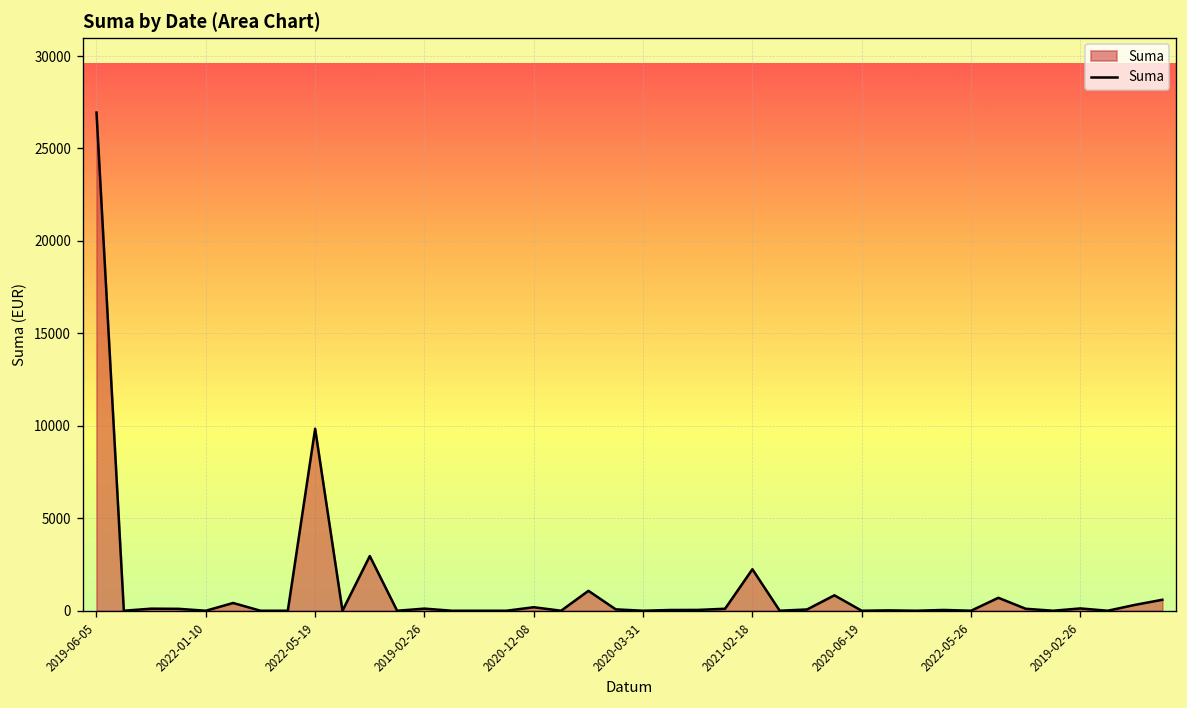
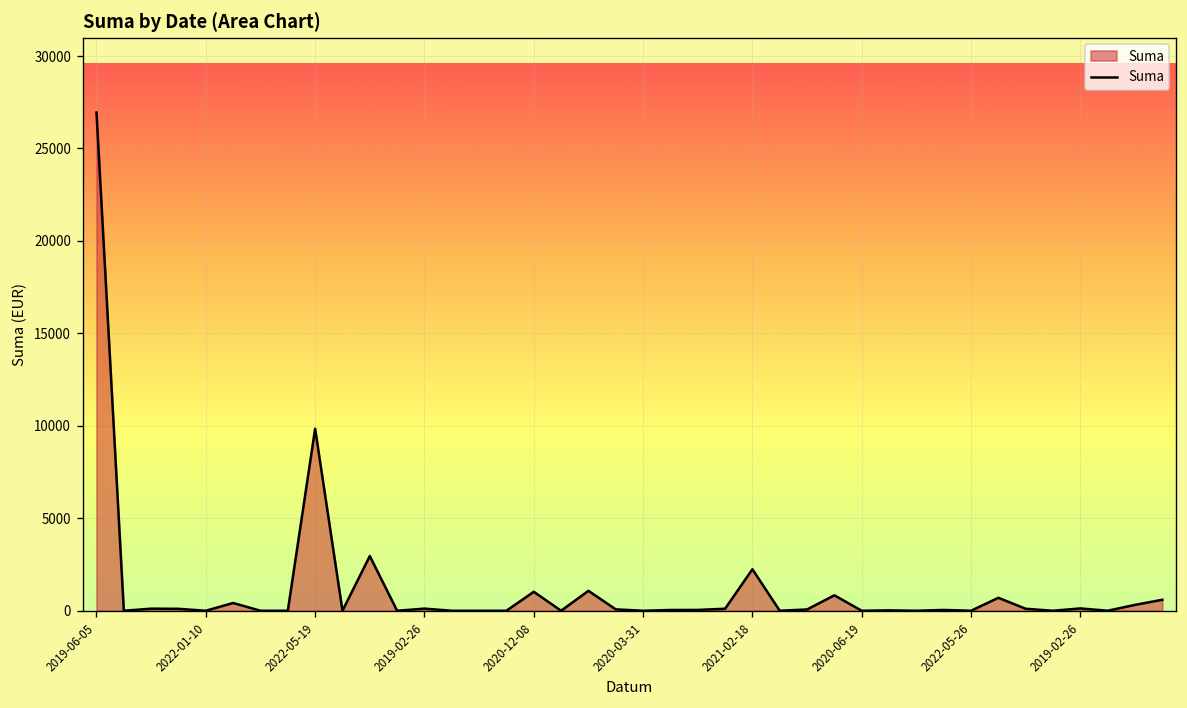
2020-12-08: 200 -> 1000
